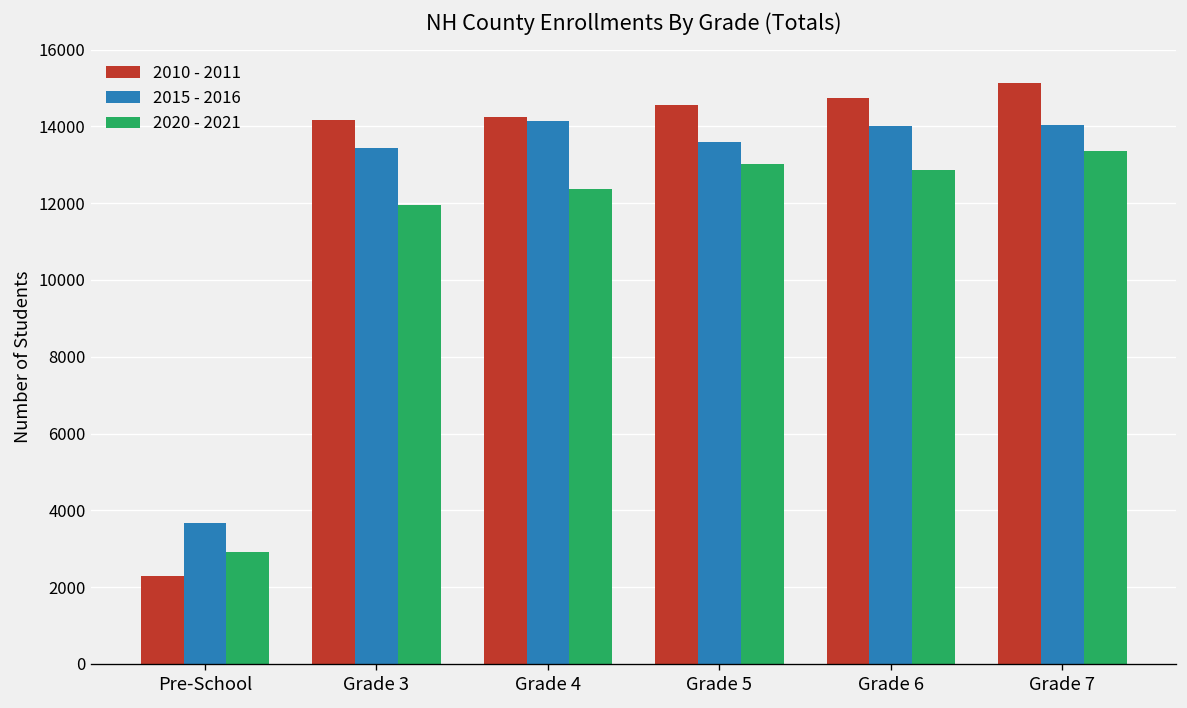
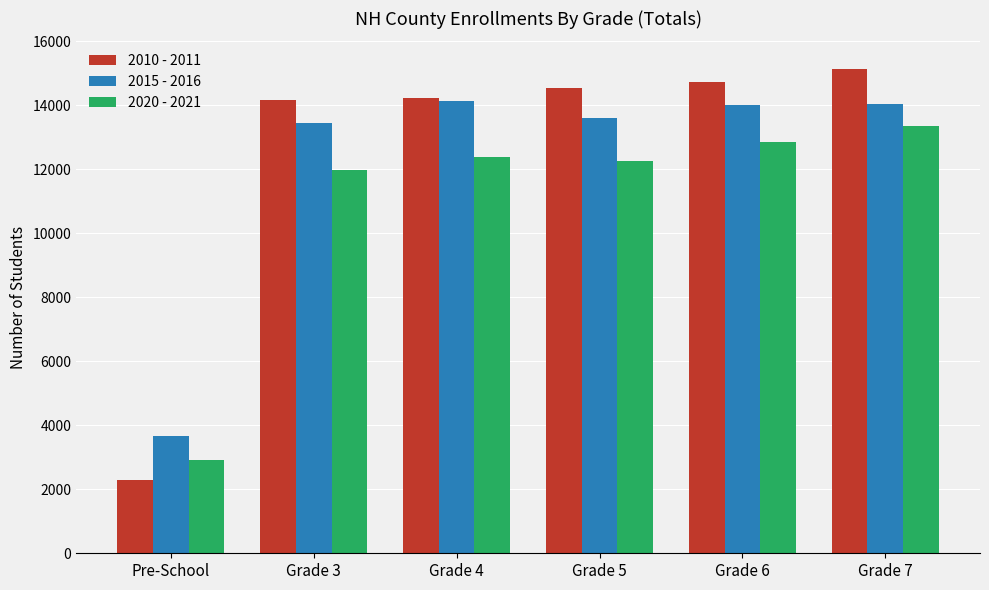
2020 - 2021, Grade 5: 13000 -> 12300
